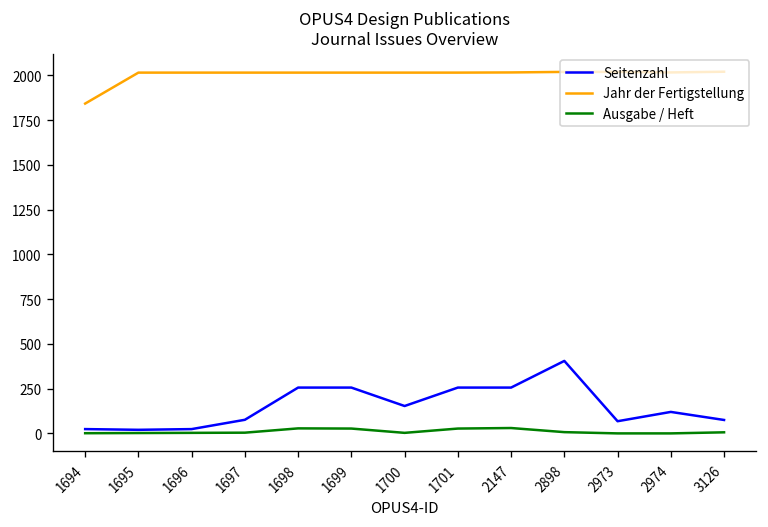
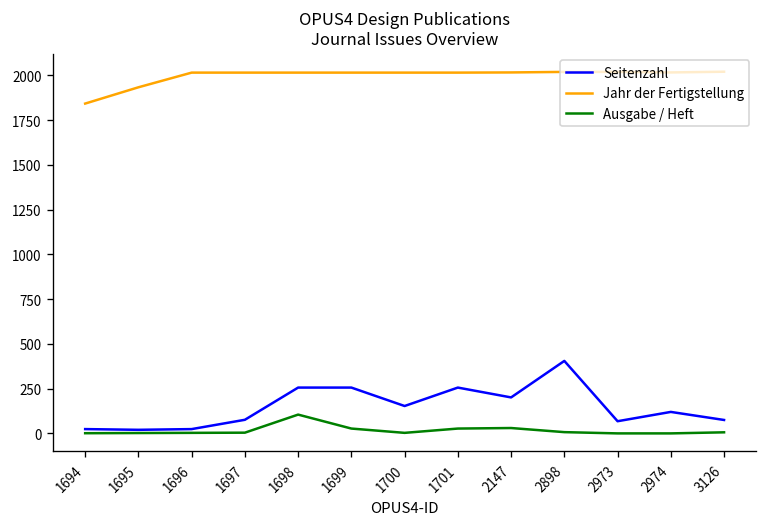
Jahr der Fertigstellung, 1695: 2020 -> 1930
Ausgabe / Heft, 1698: 30 -> 110
Seitenzahl, 2147: 260 -> 200
